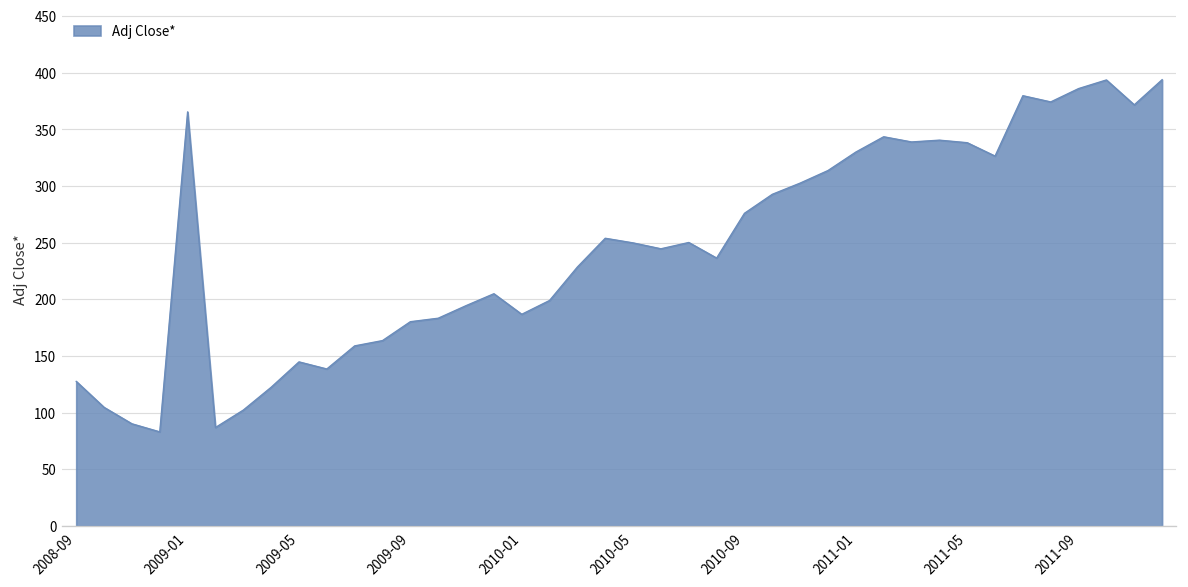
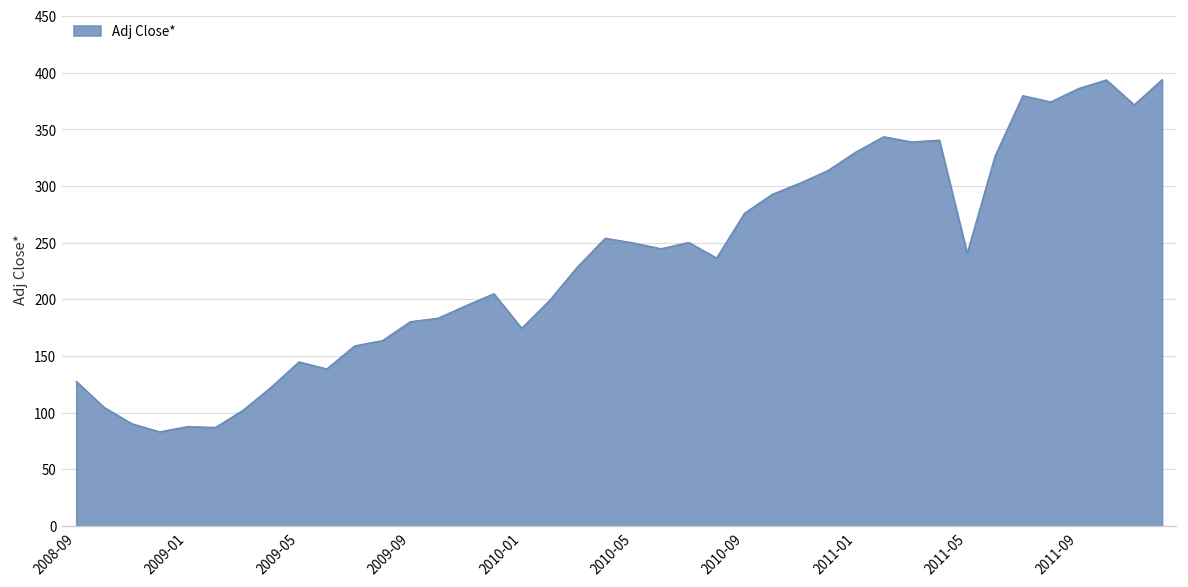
2009-01: 370 -> 90
2010-01: 190 -> 170
2011-05: 340 -> 240
